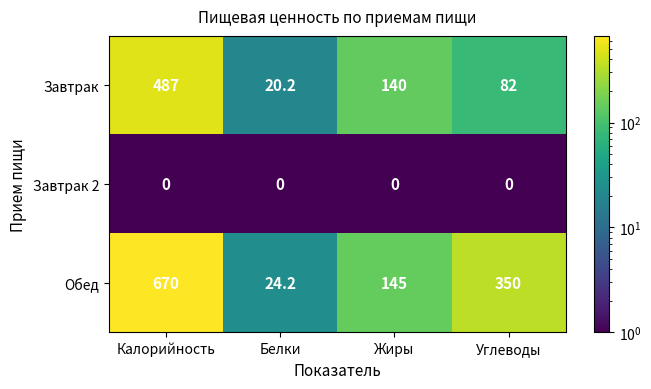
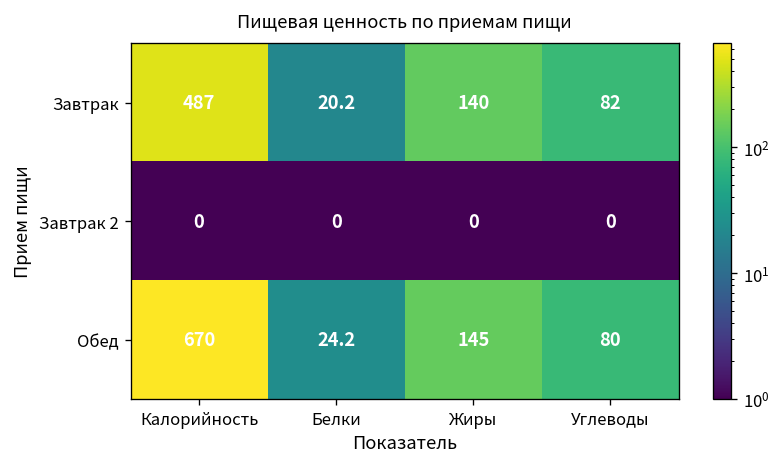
Обед, Углеводы: 350 -> 80
